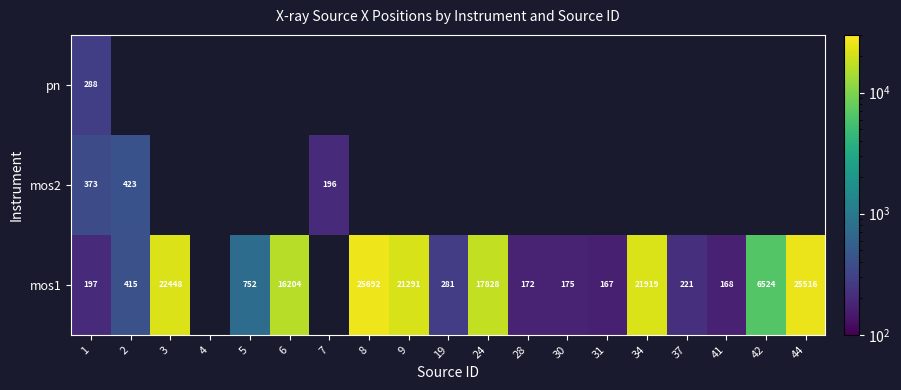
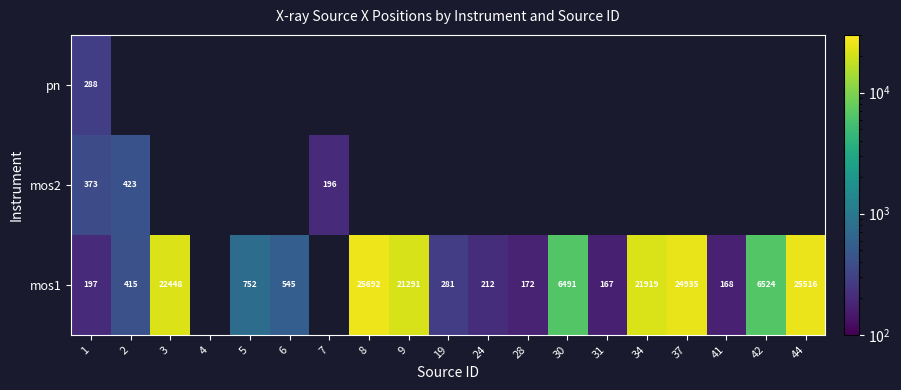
mos1, 6: 16204 -> 545
mos1, 24: 17828 -> 212
mos1, 30: 175 -> 6491
mos1, 37: 221 -> 24935
